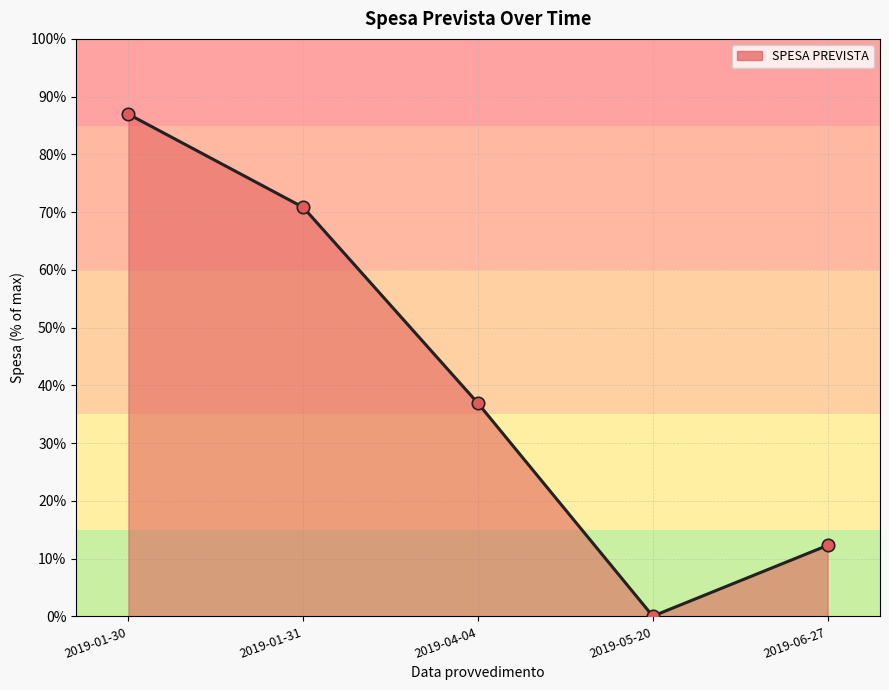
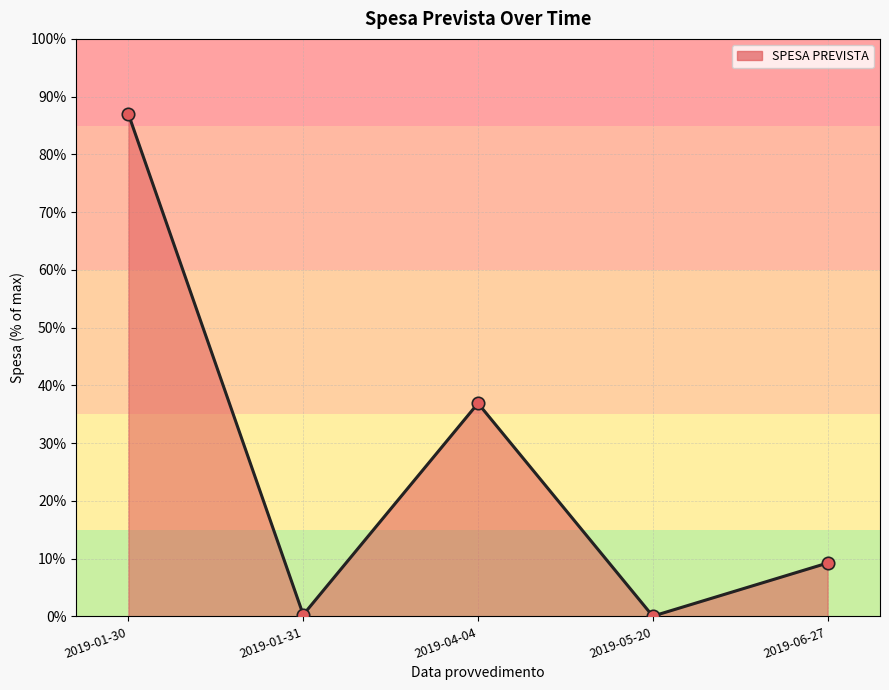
2019-01-31: 71% -> 0%
2019-06-27: 12% -> 9%
